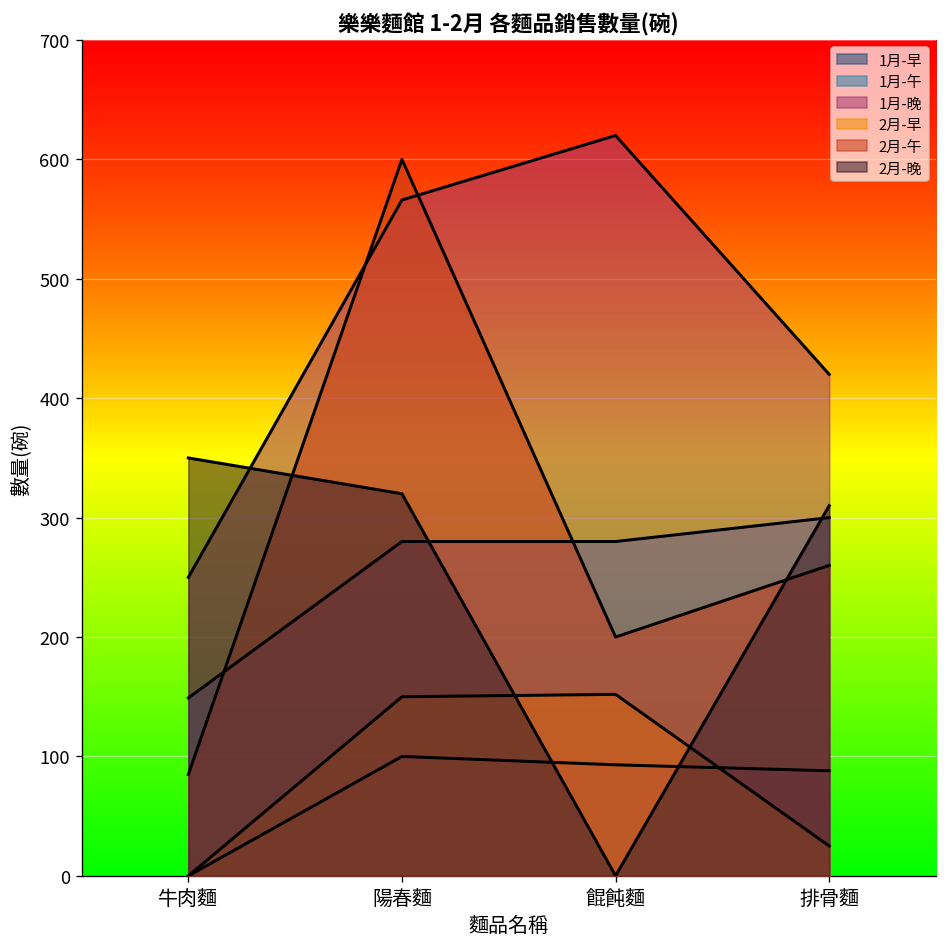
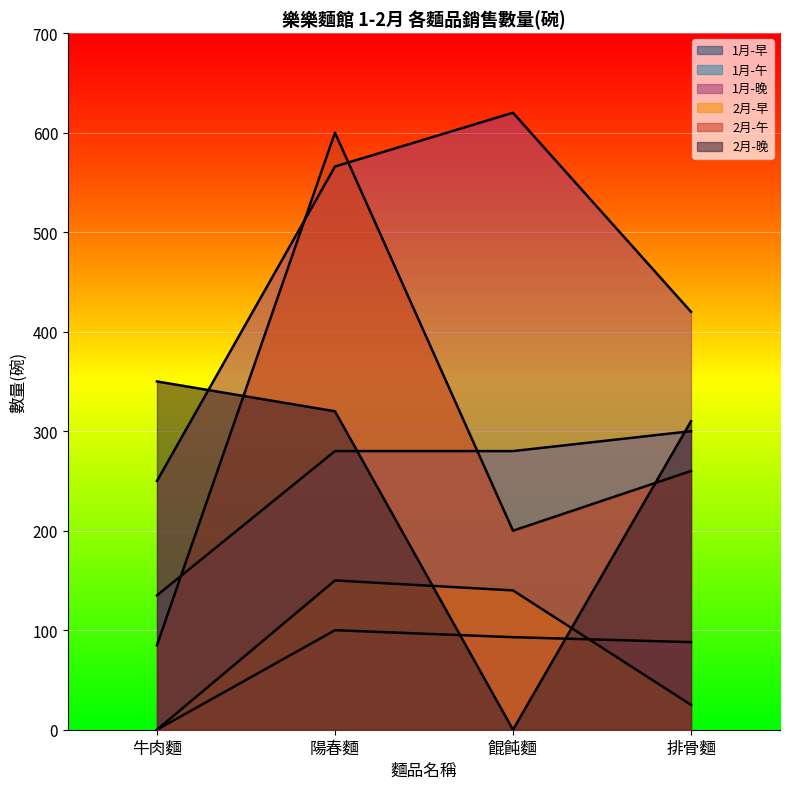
1月-午, 牛肉麵: 150 -> 140
2月-早, 餛飩麵: 150 -> 140
